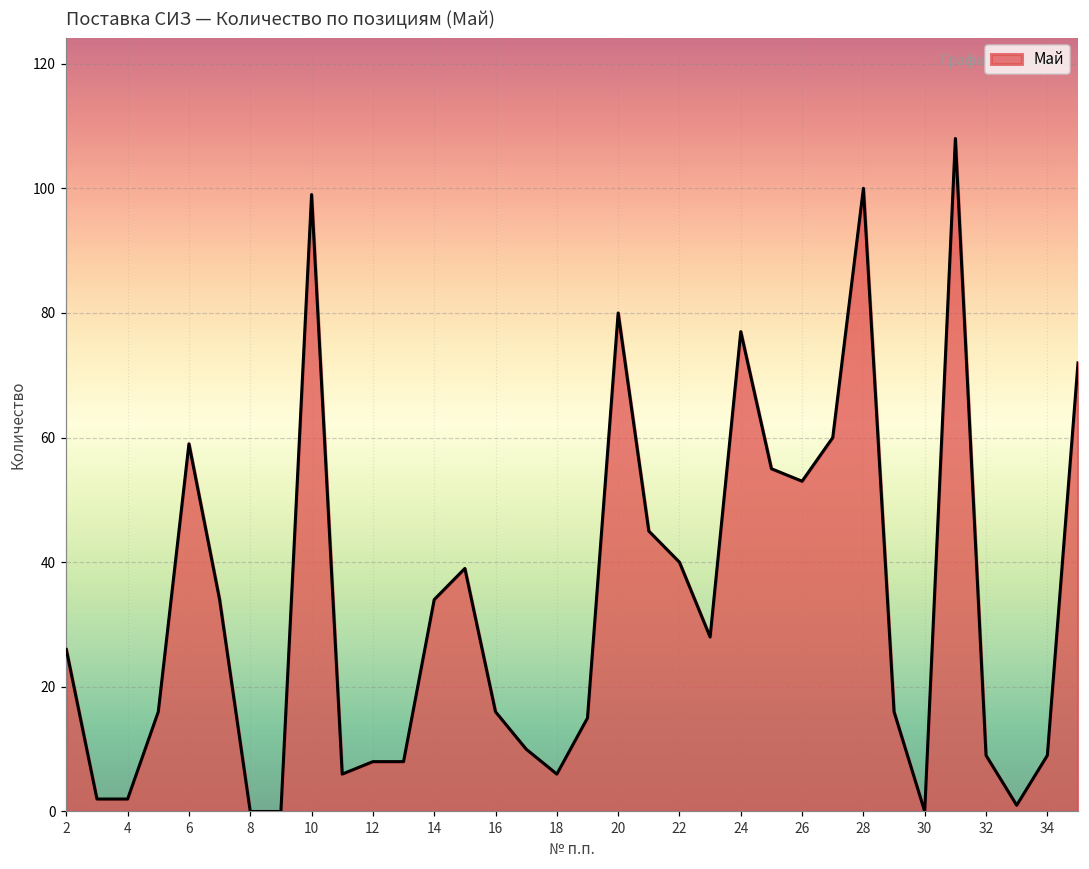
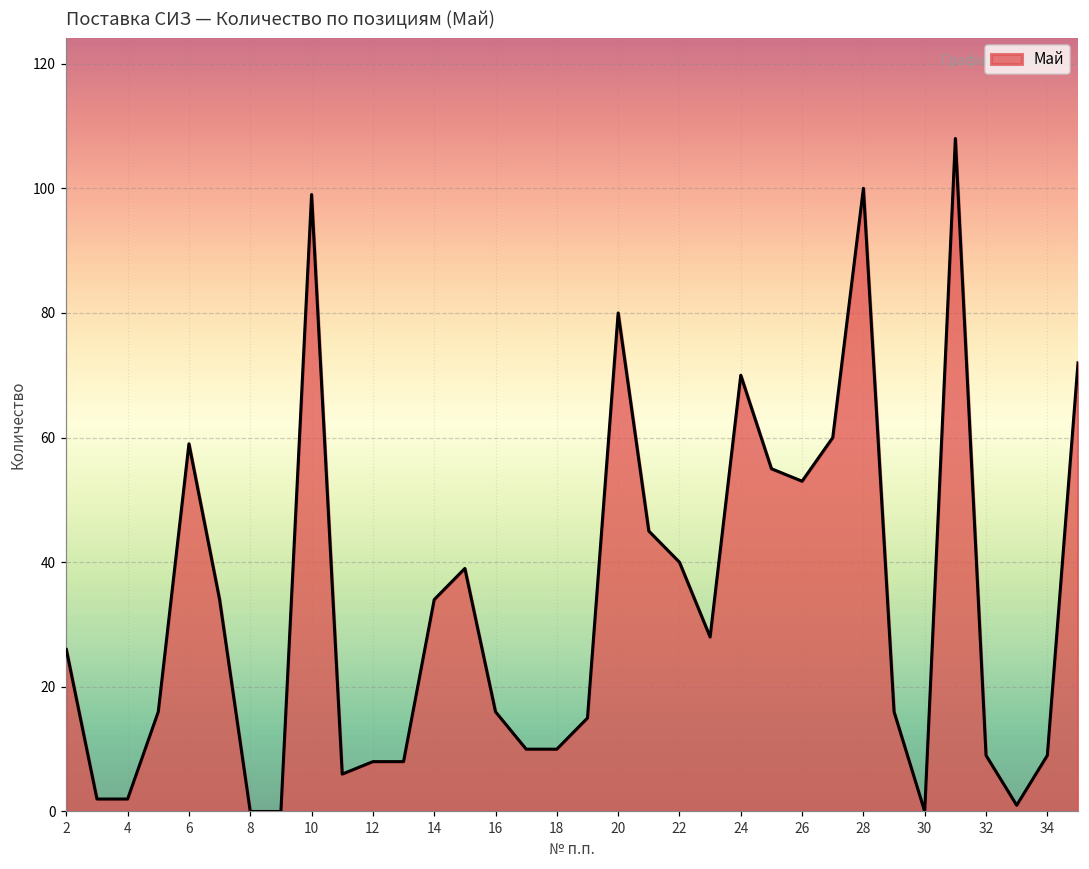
18: 6 -> 10
24: 77 -> 70
